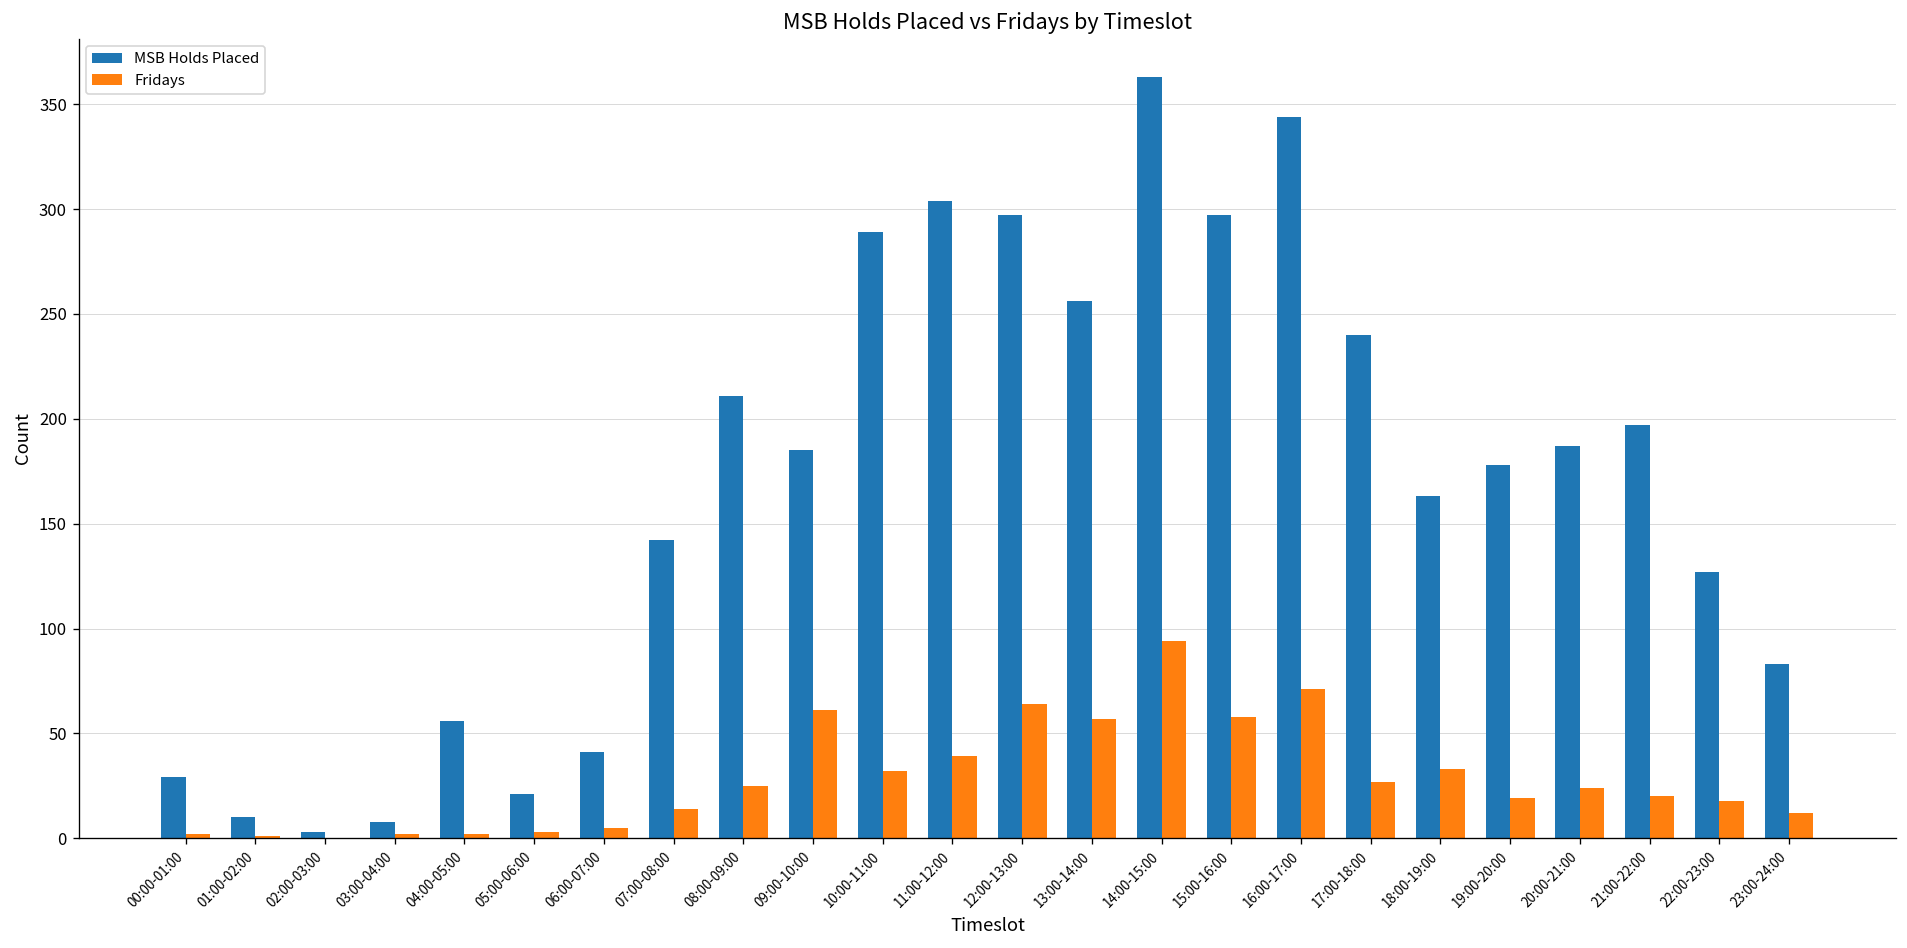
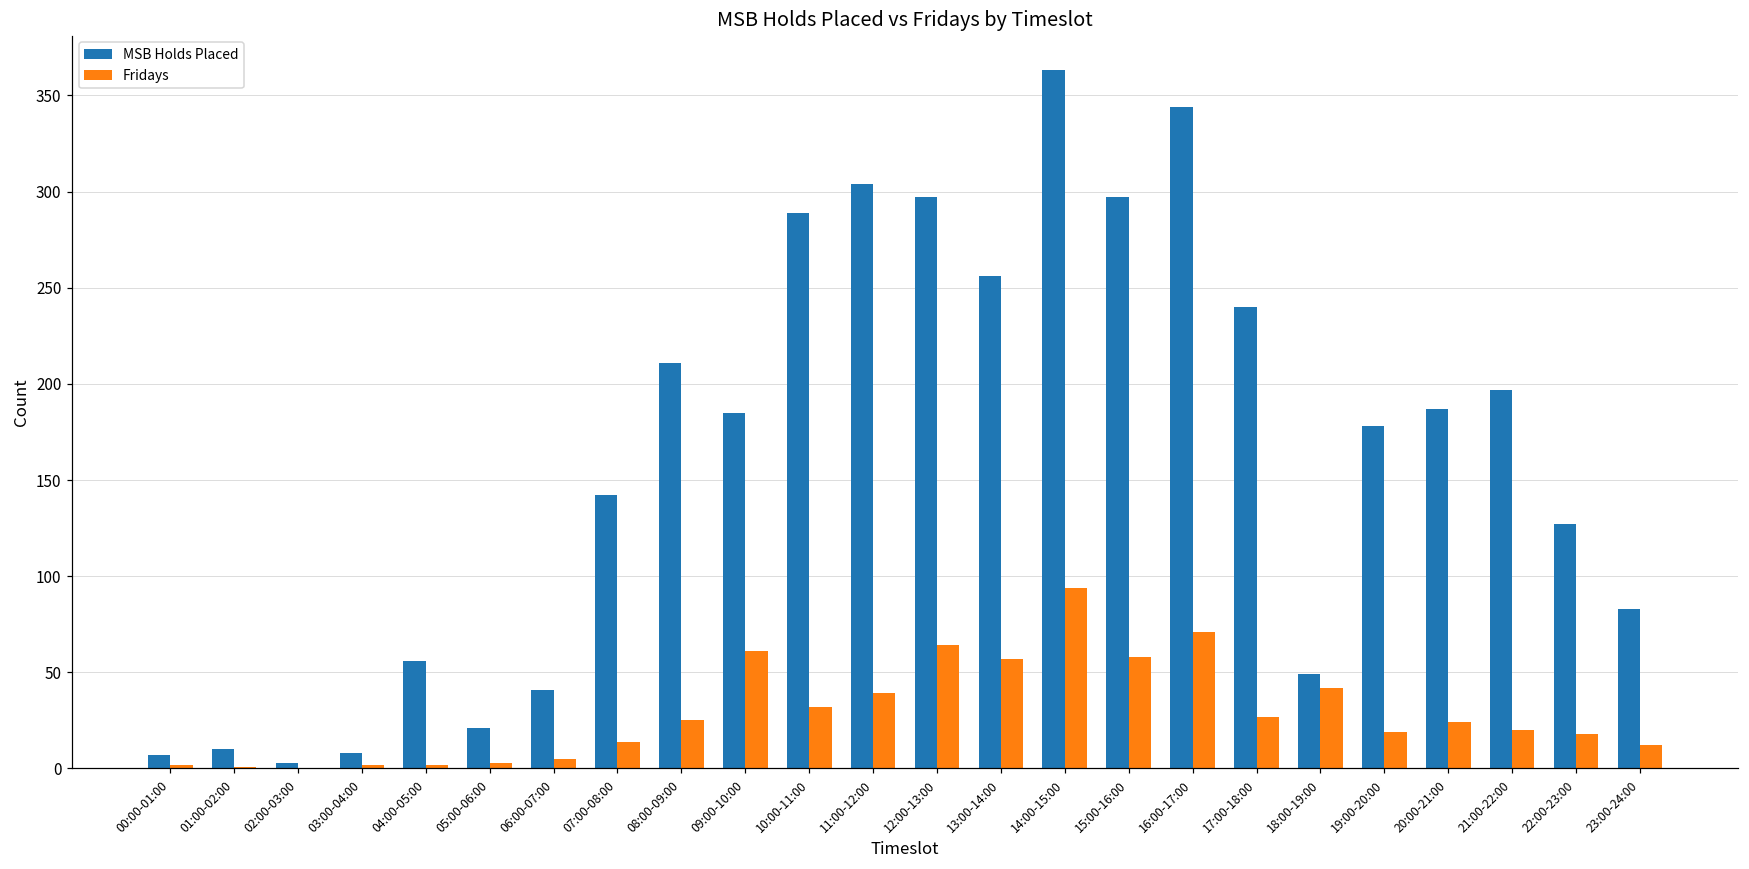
MSB Holds Placed, 00:00-01:00: 29 -> 7
MSB Holds Placed, 18:00-19:00: 163 -> 49
Fridays, 18:00-19:00: 33 -> 42
